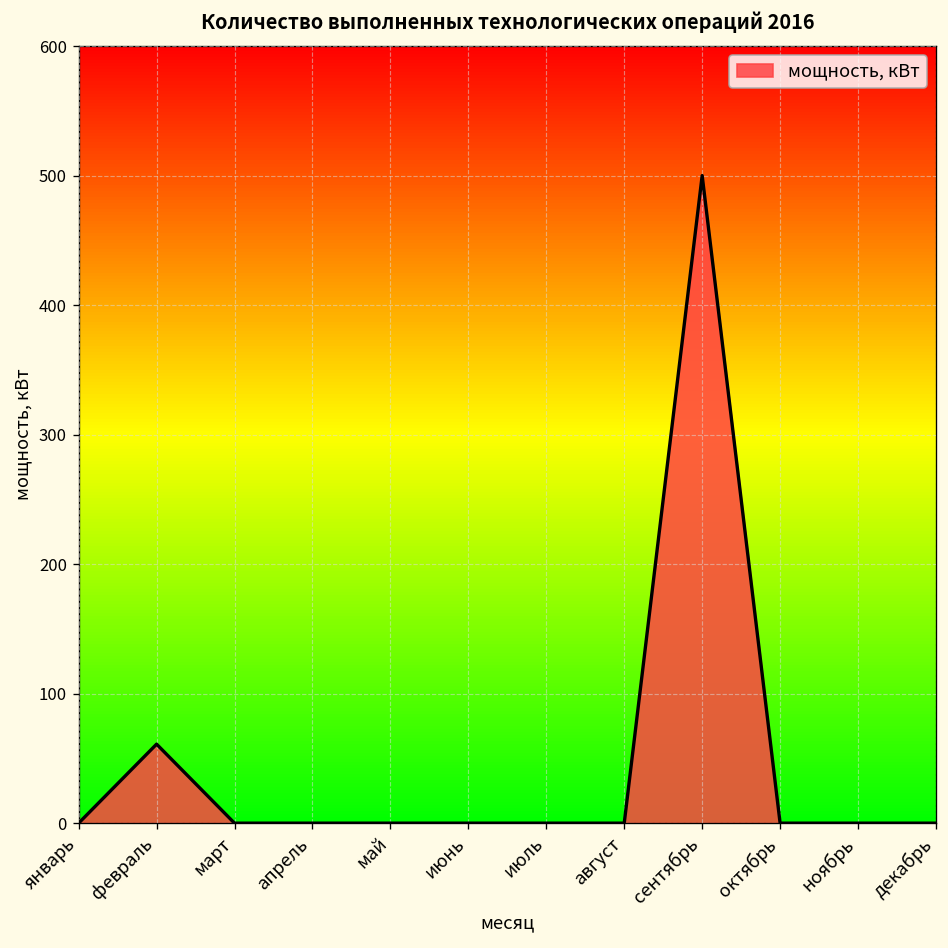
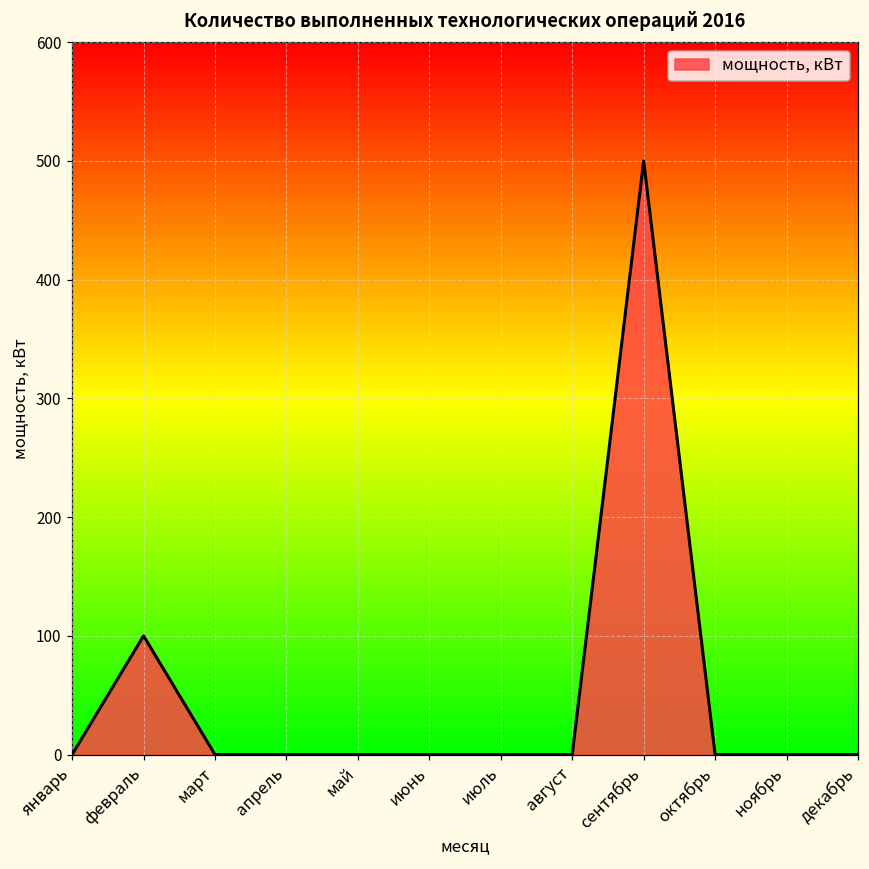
февраль: 61 -> 100
